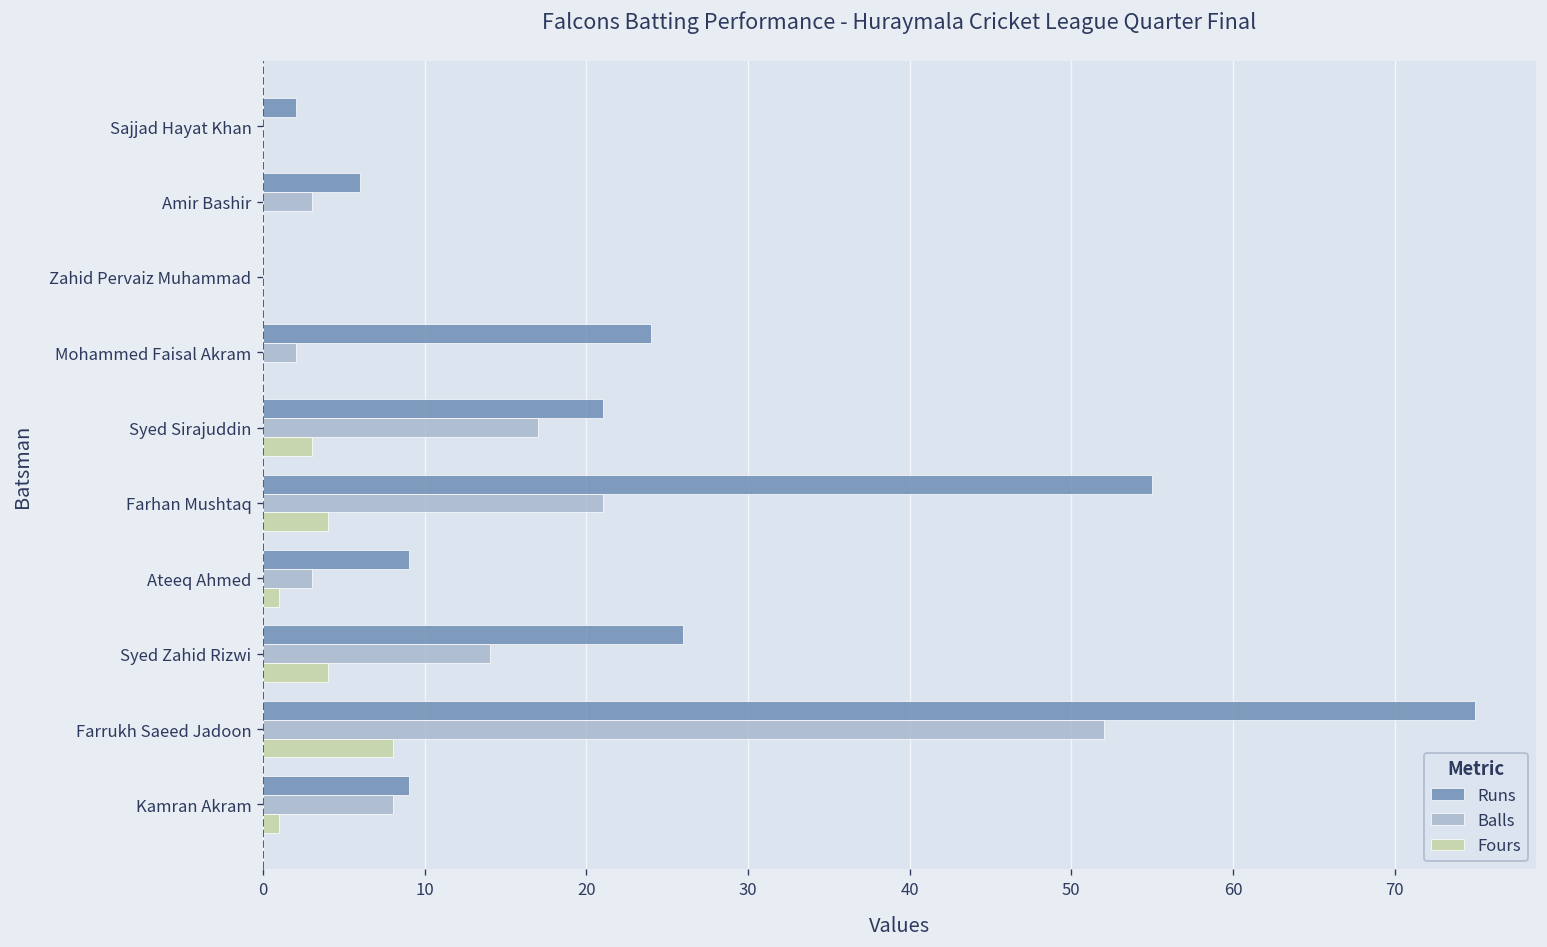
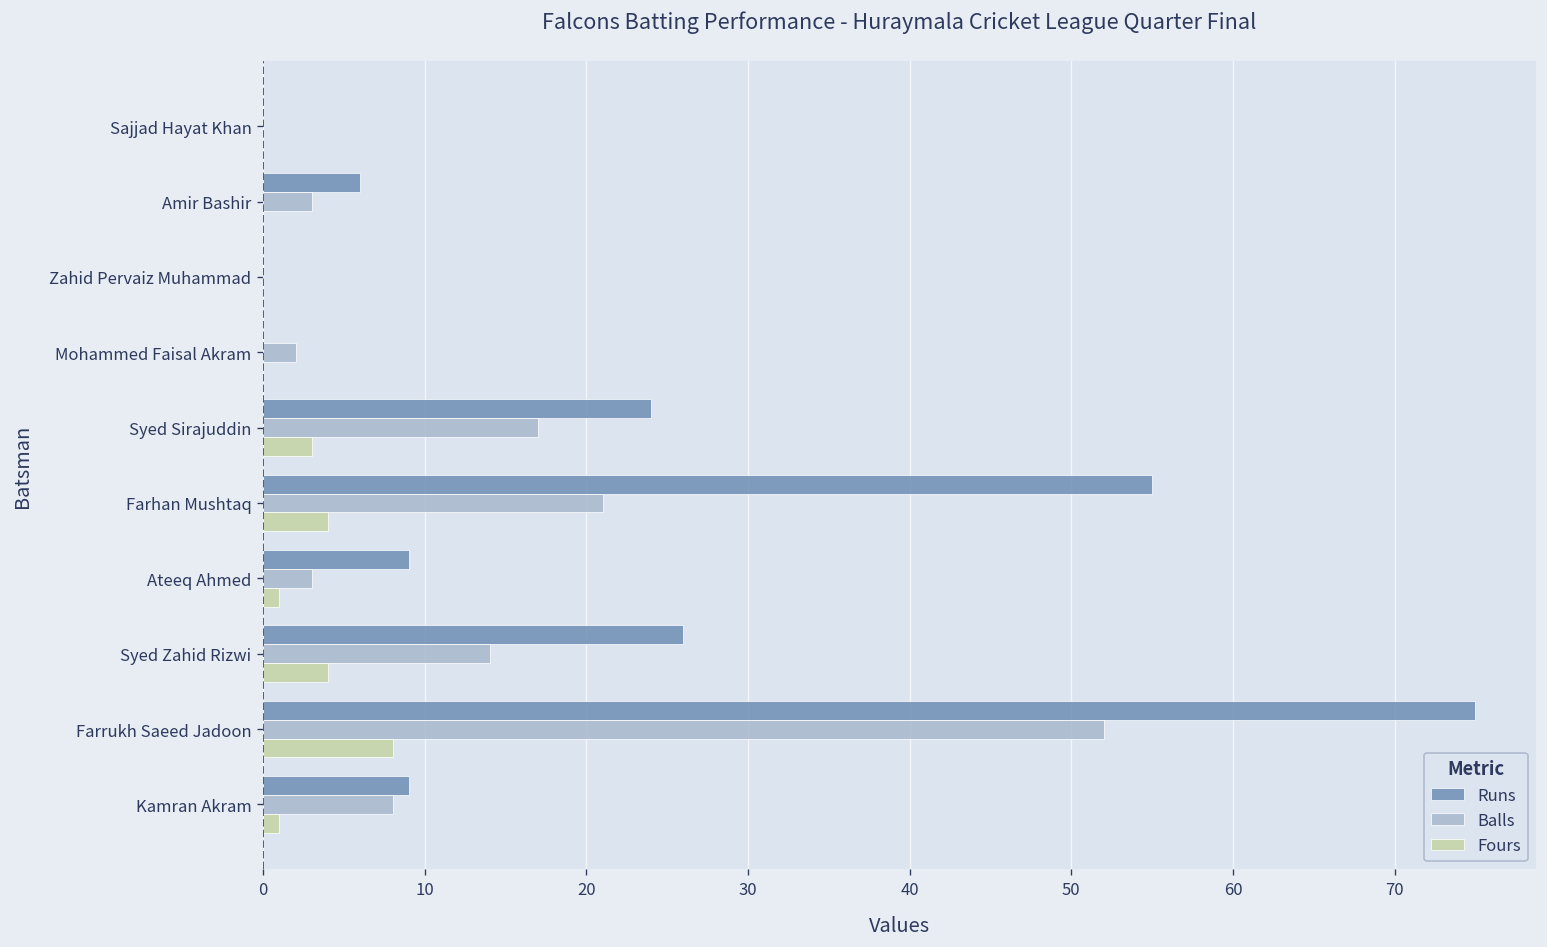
Runs, Sajjad Hayat Khan: 2 -> 0
Runs, Mohammed Faisal Akram: 24 -> 0
Runs, Syed Sirajuddin: 21 -> 24
